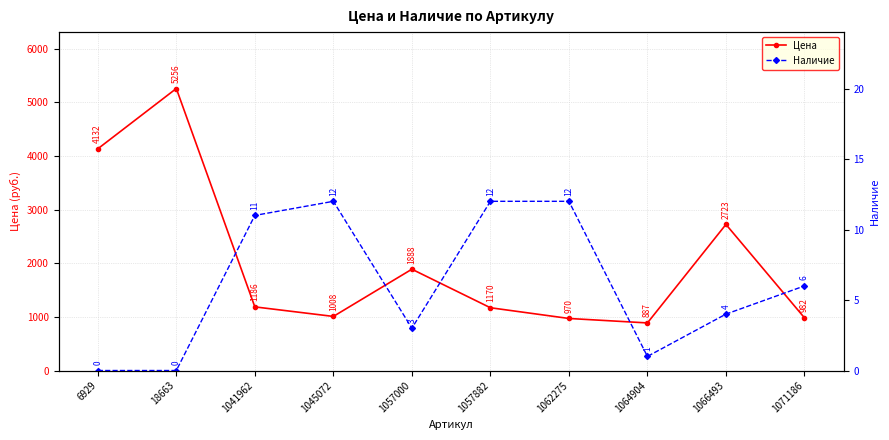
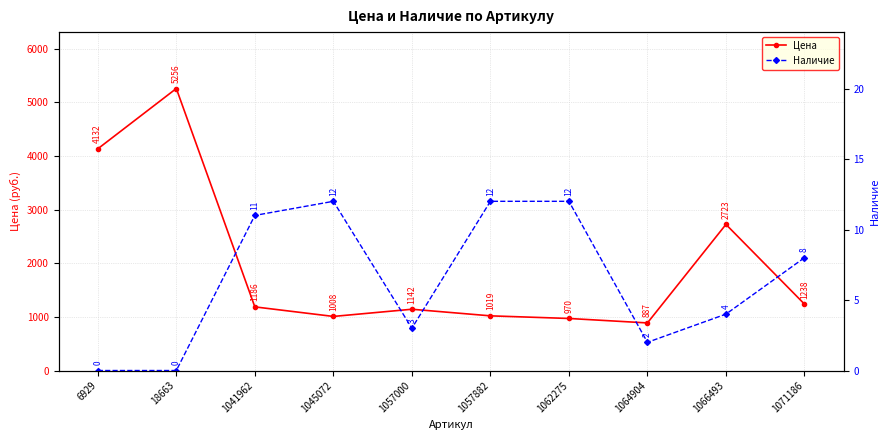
Цена, 1057000: 1888 -> 1142
Цена, 1057882: 1170 -> 1019
Цена, 1071186: 982 -> 1238
Наличие, 1064904: 1 -> 2
Наличие, 1071186: 6 -> 8
